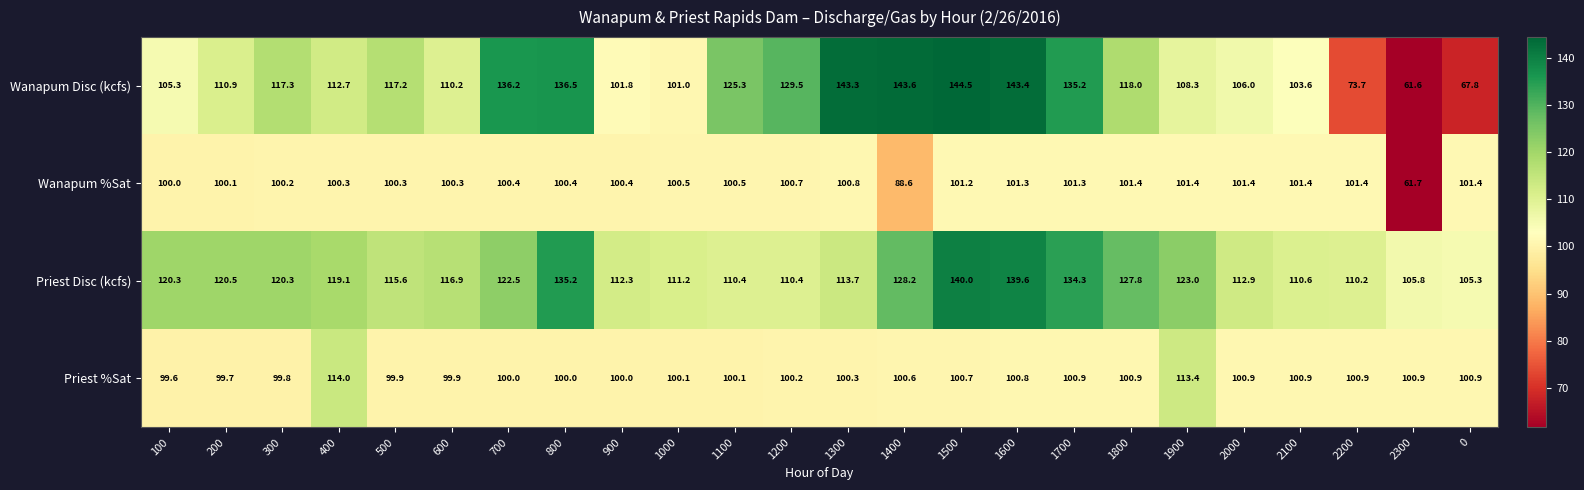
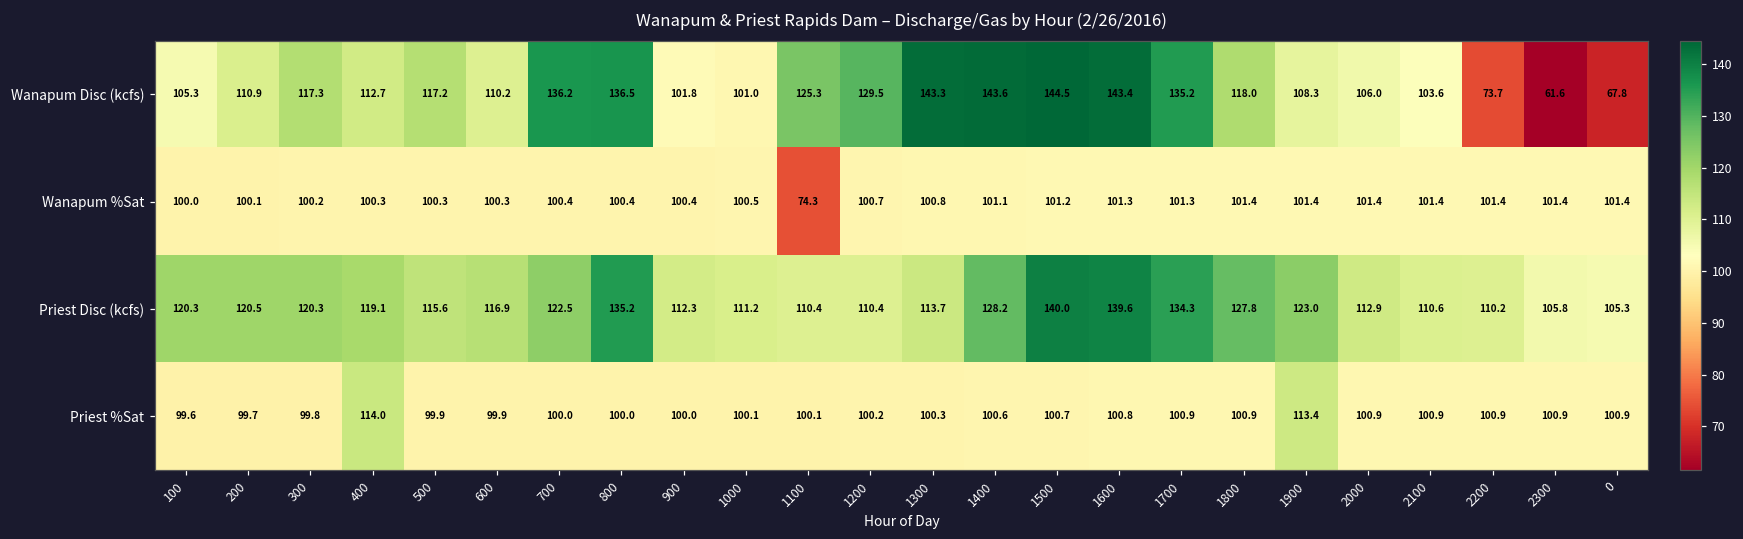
Wanapum %Sat, 1100: 100.5 -> 74.3
Wanapum %Sat, 1400: 88.6 -> 101.1
Wanapum %Sat, 2300: 61.7 -> 101.4
